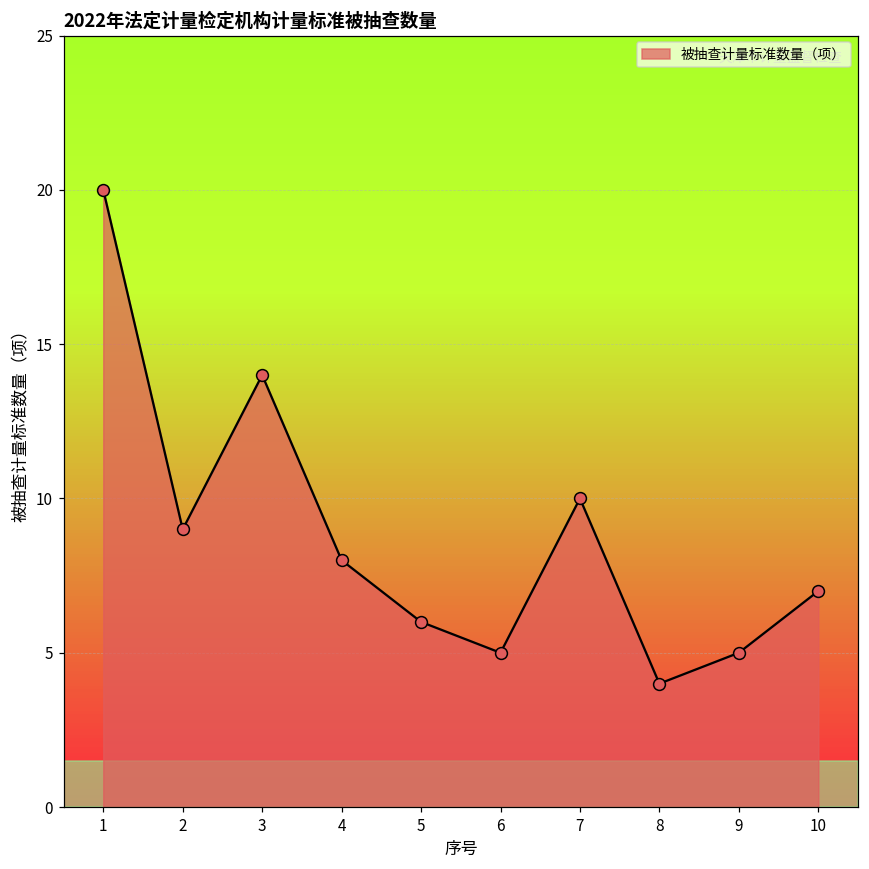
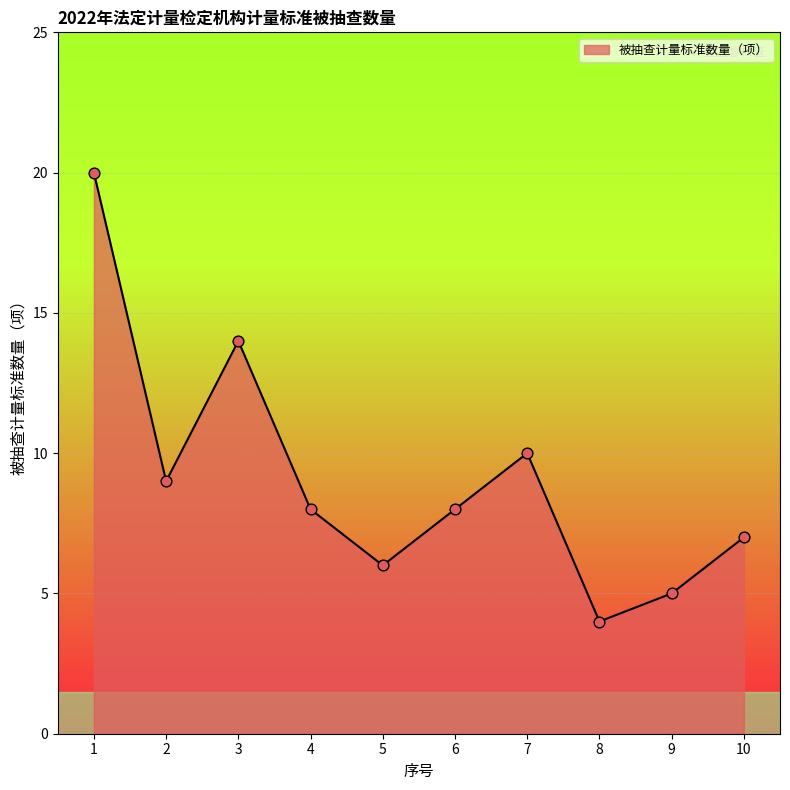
6: 5 -> 8
